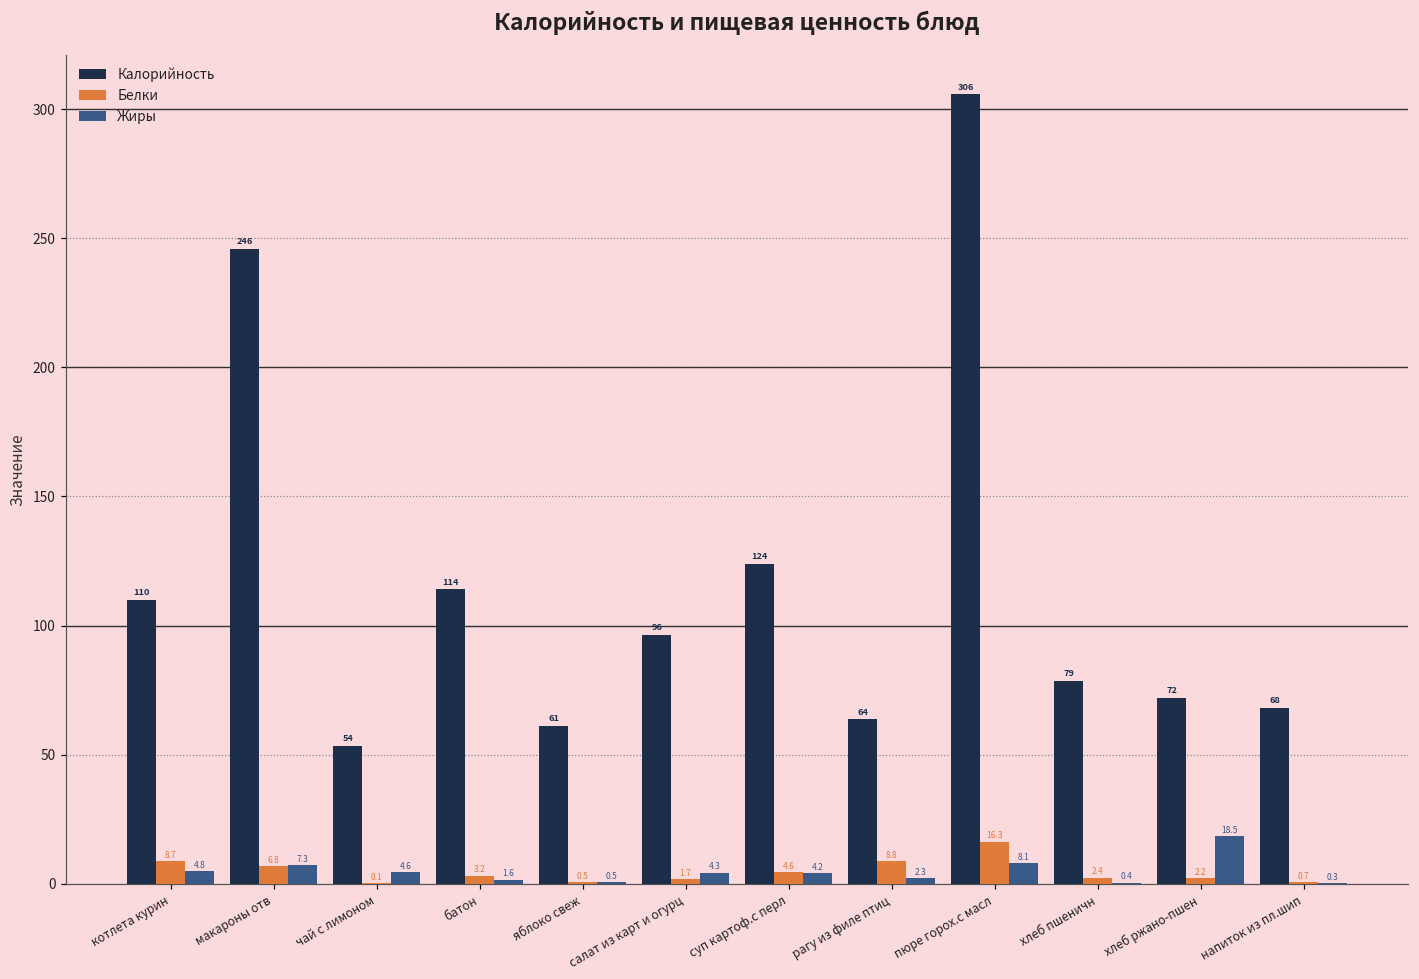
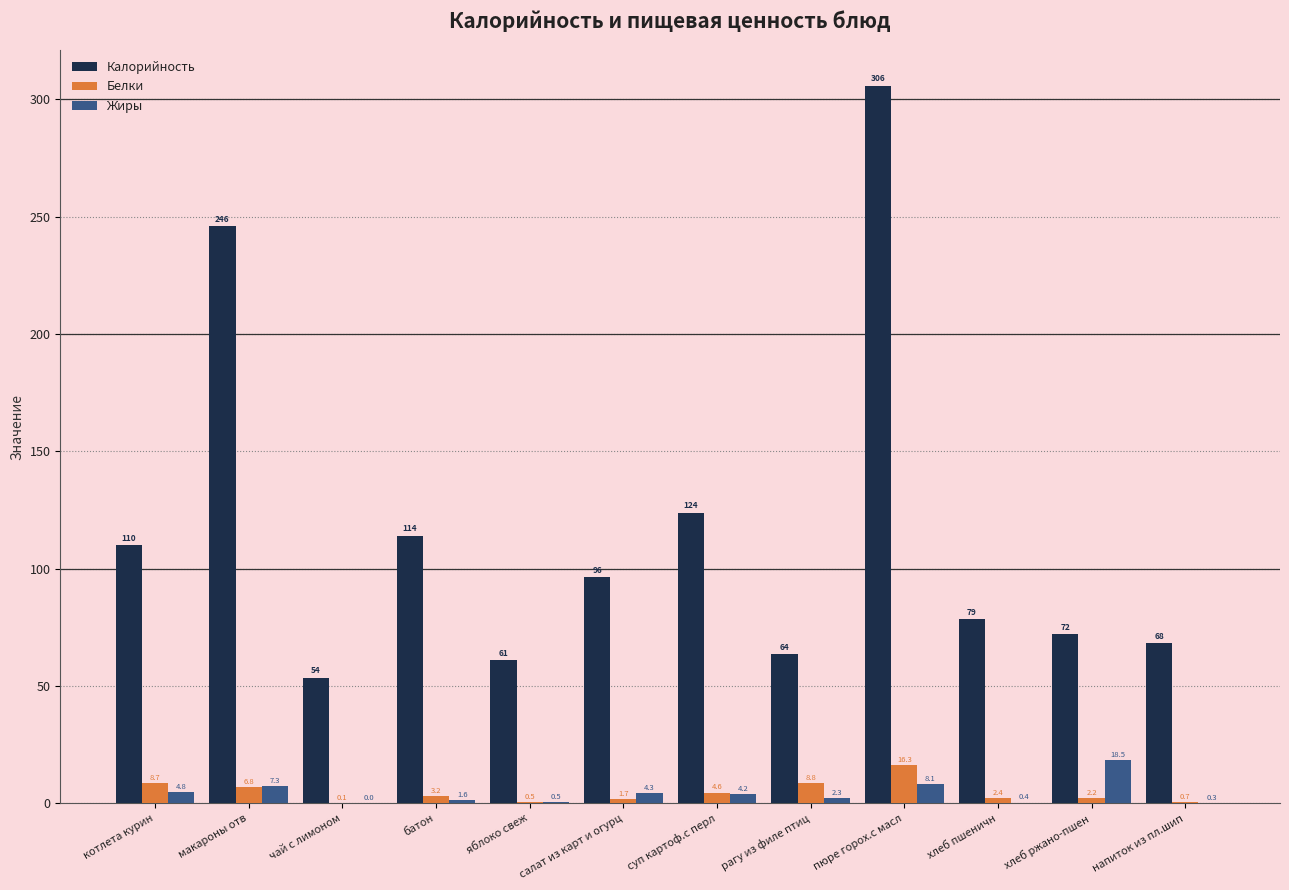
Жиры, чай с лимоном: 4.6 -> 0.0
